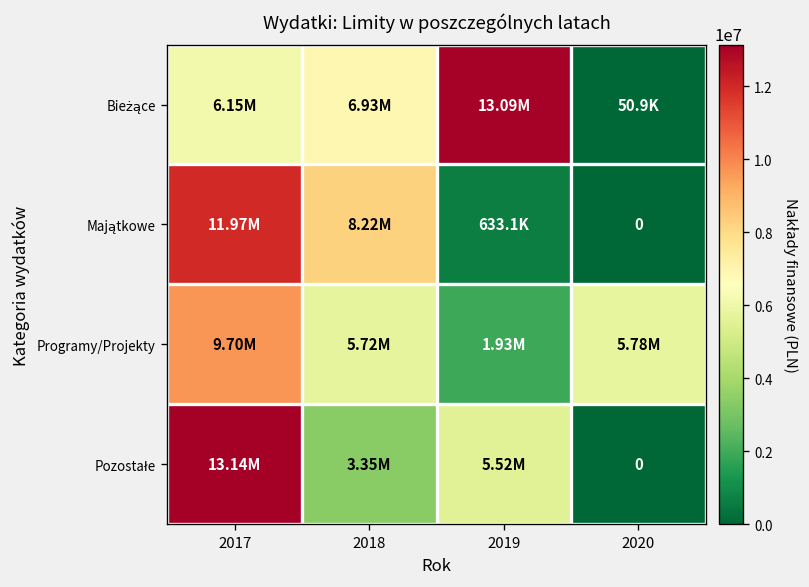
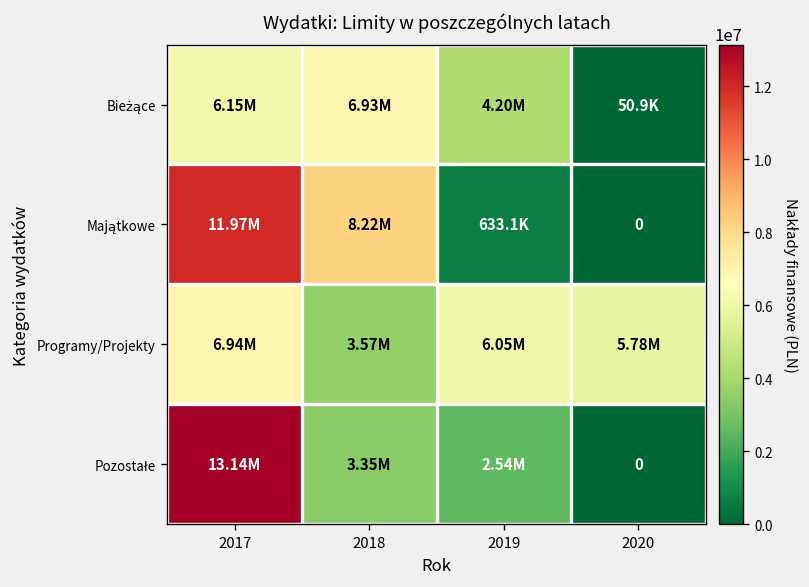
Bieżące, 2019: 13.09M -> 4.20M
Programy/Projekty, 2017: 9.70M -> 6.94M
Programy/Projekty, 2018: 5.72M -> 3.57M
Programy/Projekty, 2019: 1.93M -> 6.05M
Pozostałe, 2019: 5.52M -> 2.54M
